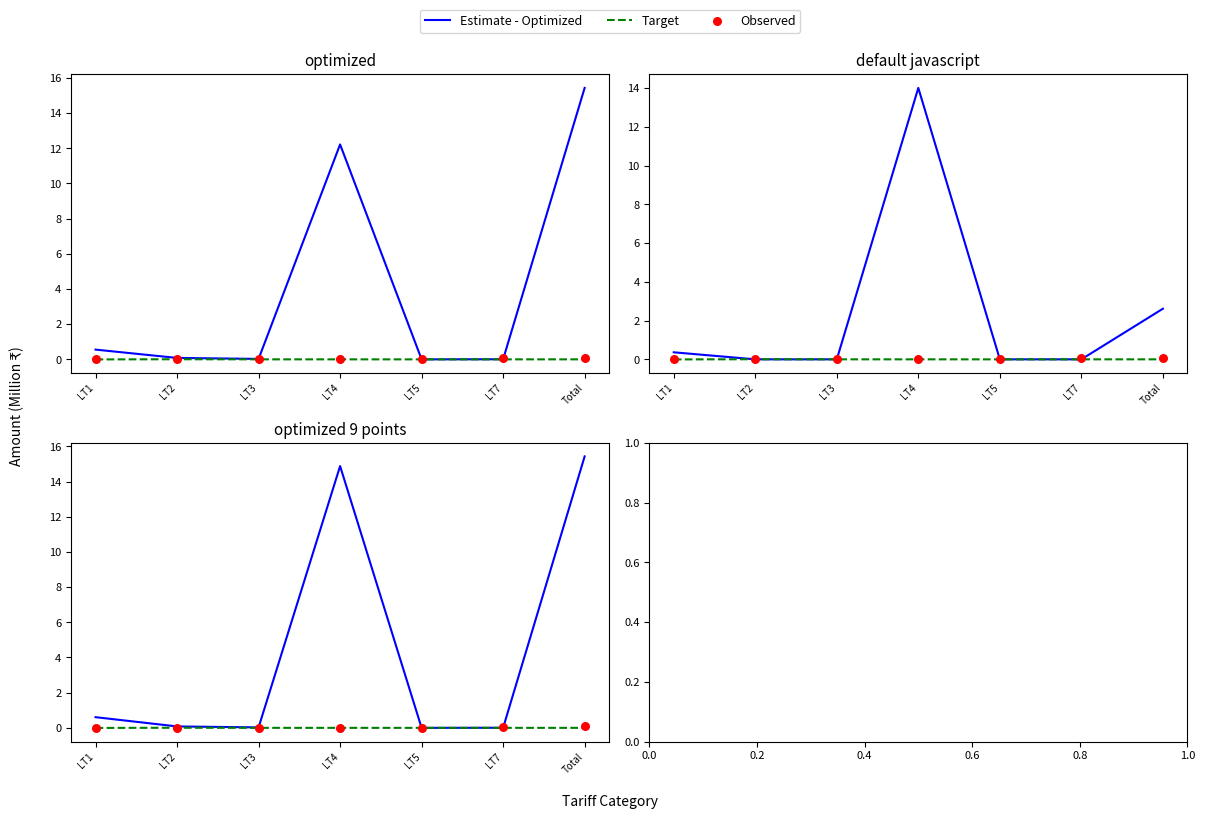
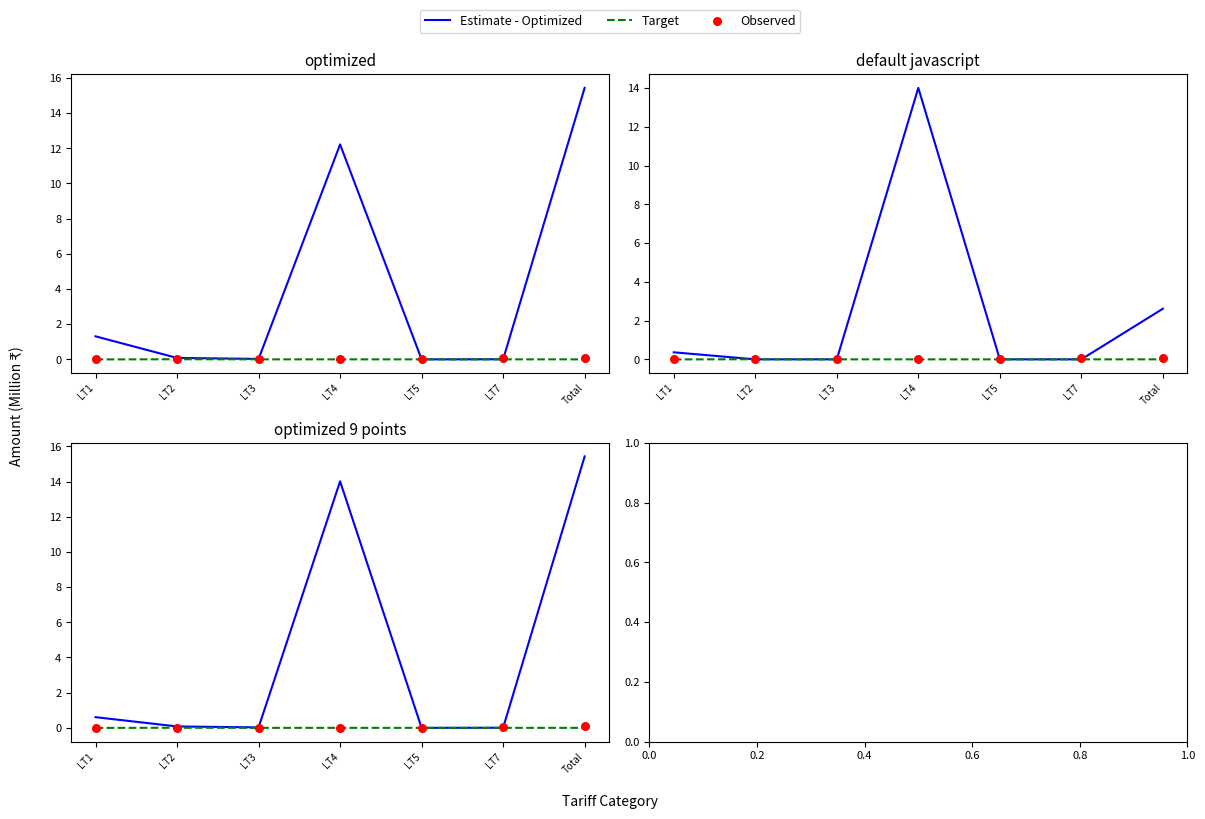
optimized, Estimate - Optimized, LT1: 0.6 -> 1.3
optimized 9 points, Estimate - Optimized, LT4: 14.9 -> 14.0
